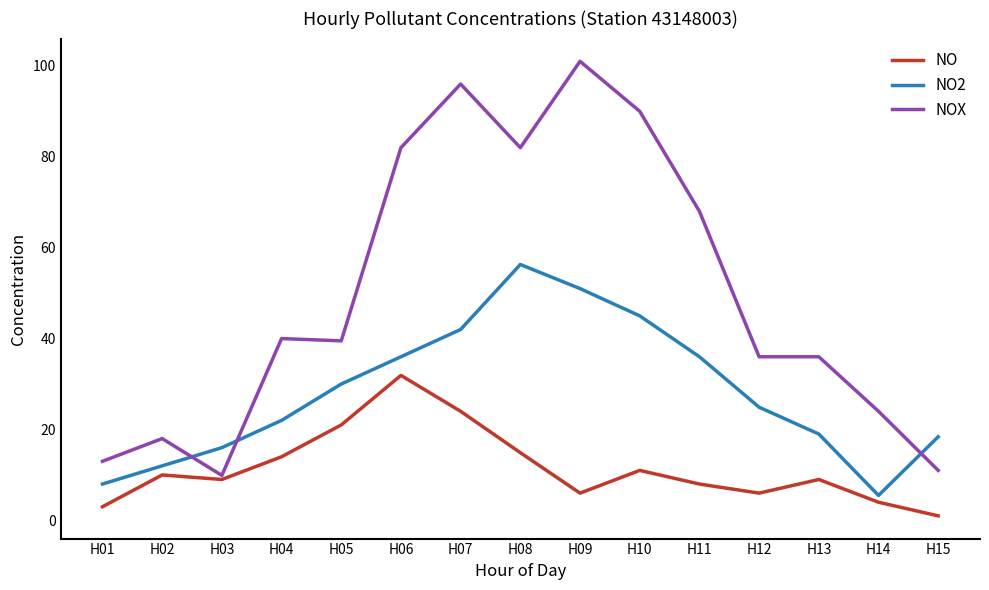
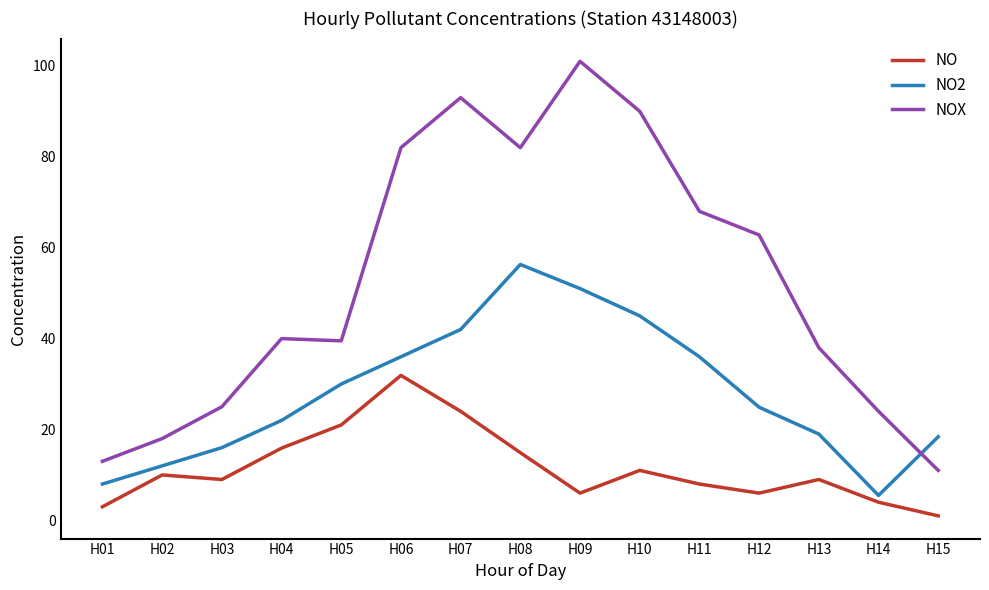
NOX, H03: 10 -> 25
NO, H04: 14 -> 16
NOX, H07: 96 -> 93
NOX, H12: 36 -> 63
NOX, H13: 36 -> 38
